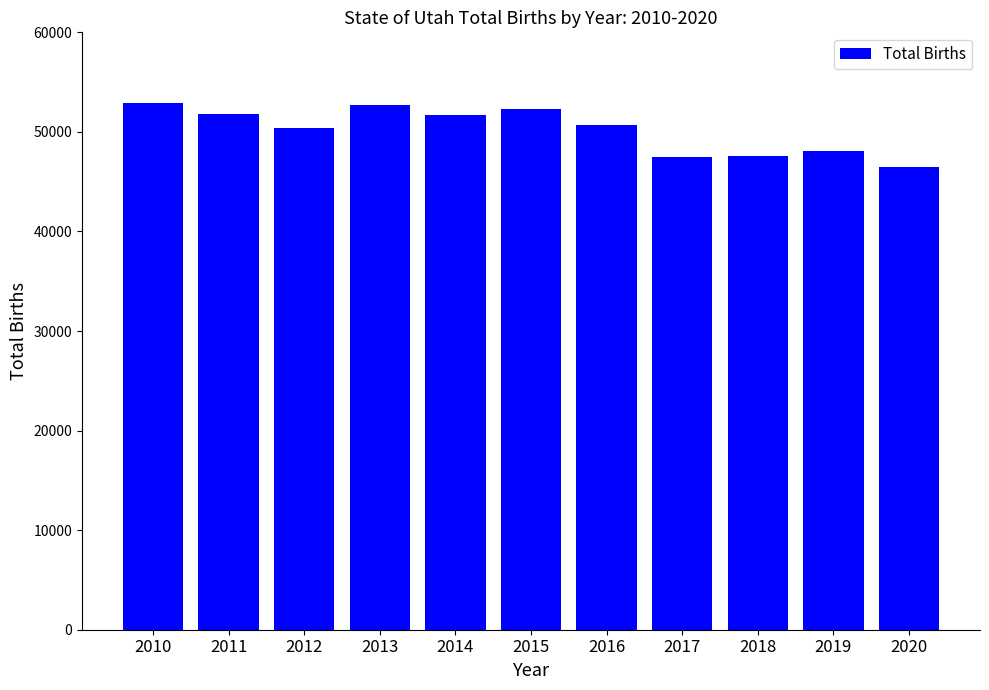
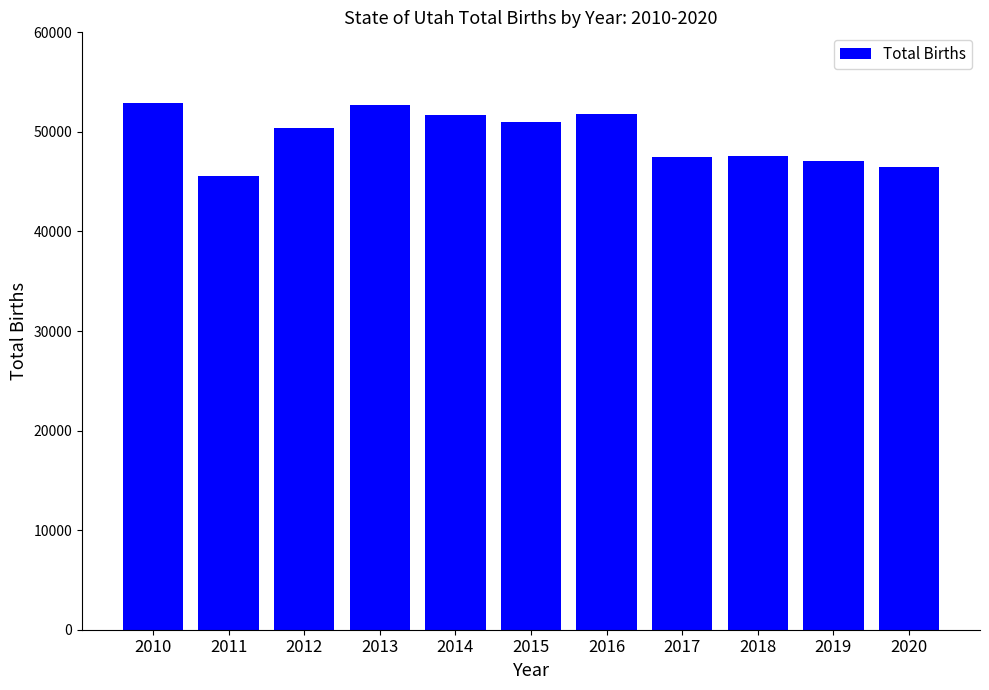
2011: 52000 -> 46000
2015: 52000 -> 51000
2016: 51000 -> 52000
2019: 48000 -> 47000
